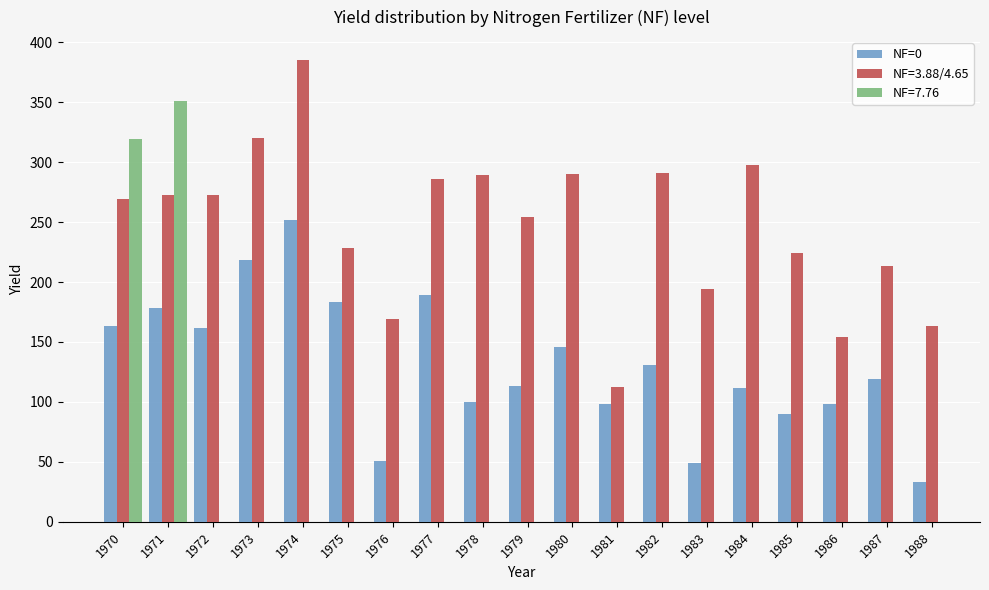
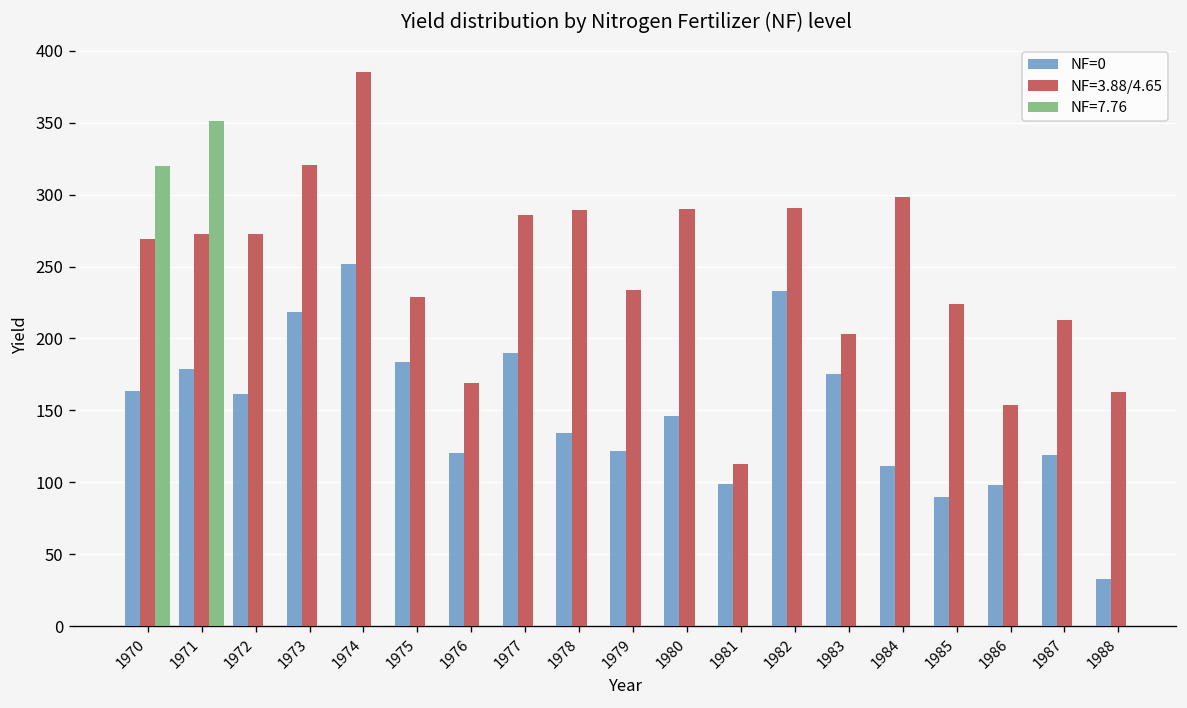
NF=0, 1976: 51 -> 121
NF=0, 1978: 100 -> 134
NF=0, 1979: 114 -> 122
NF=3.88/4.65, 1979: 255 -> 234
NF=0, 1982: 131 -> 233
NF=0, 1983: 49 -> 175
NF=3.88/4.65, 1983: 194 -> 203
